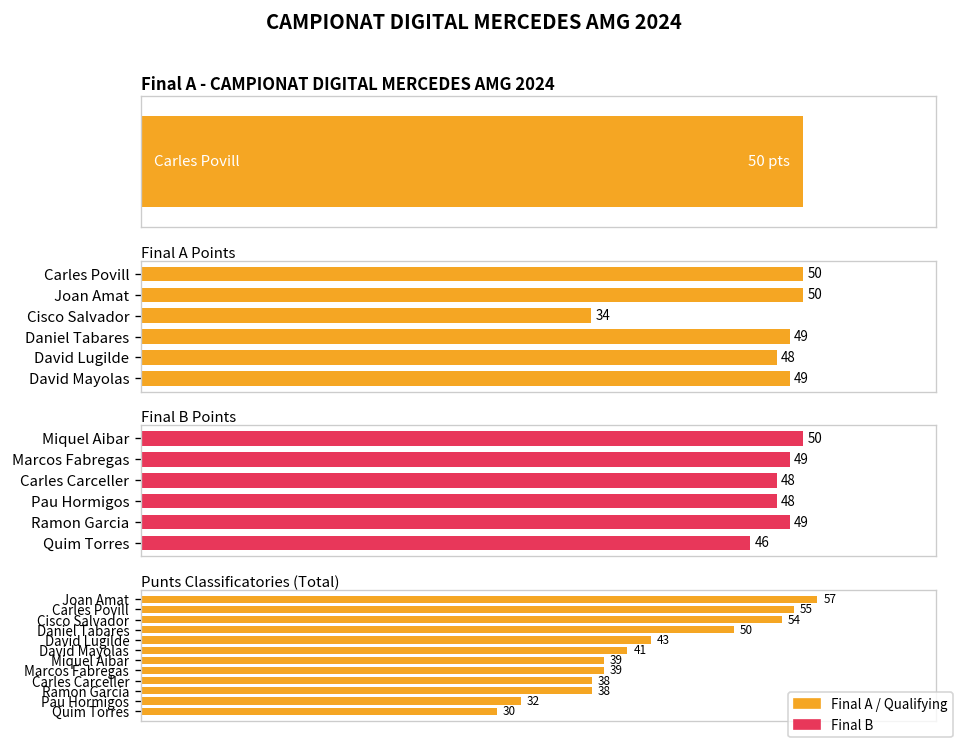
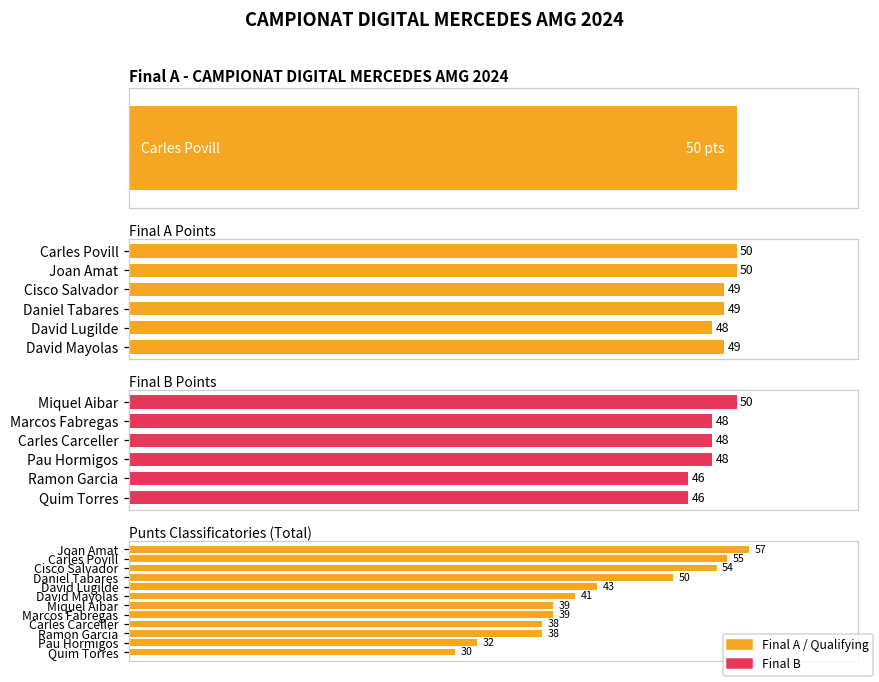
Final A Points, Cisco Salvador: 34 -> 49
Final B Points, Marcos Fabregas: 49 -> 48
Final B Points, Ramon Garcia: 49 -> 46
